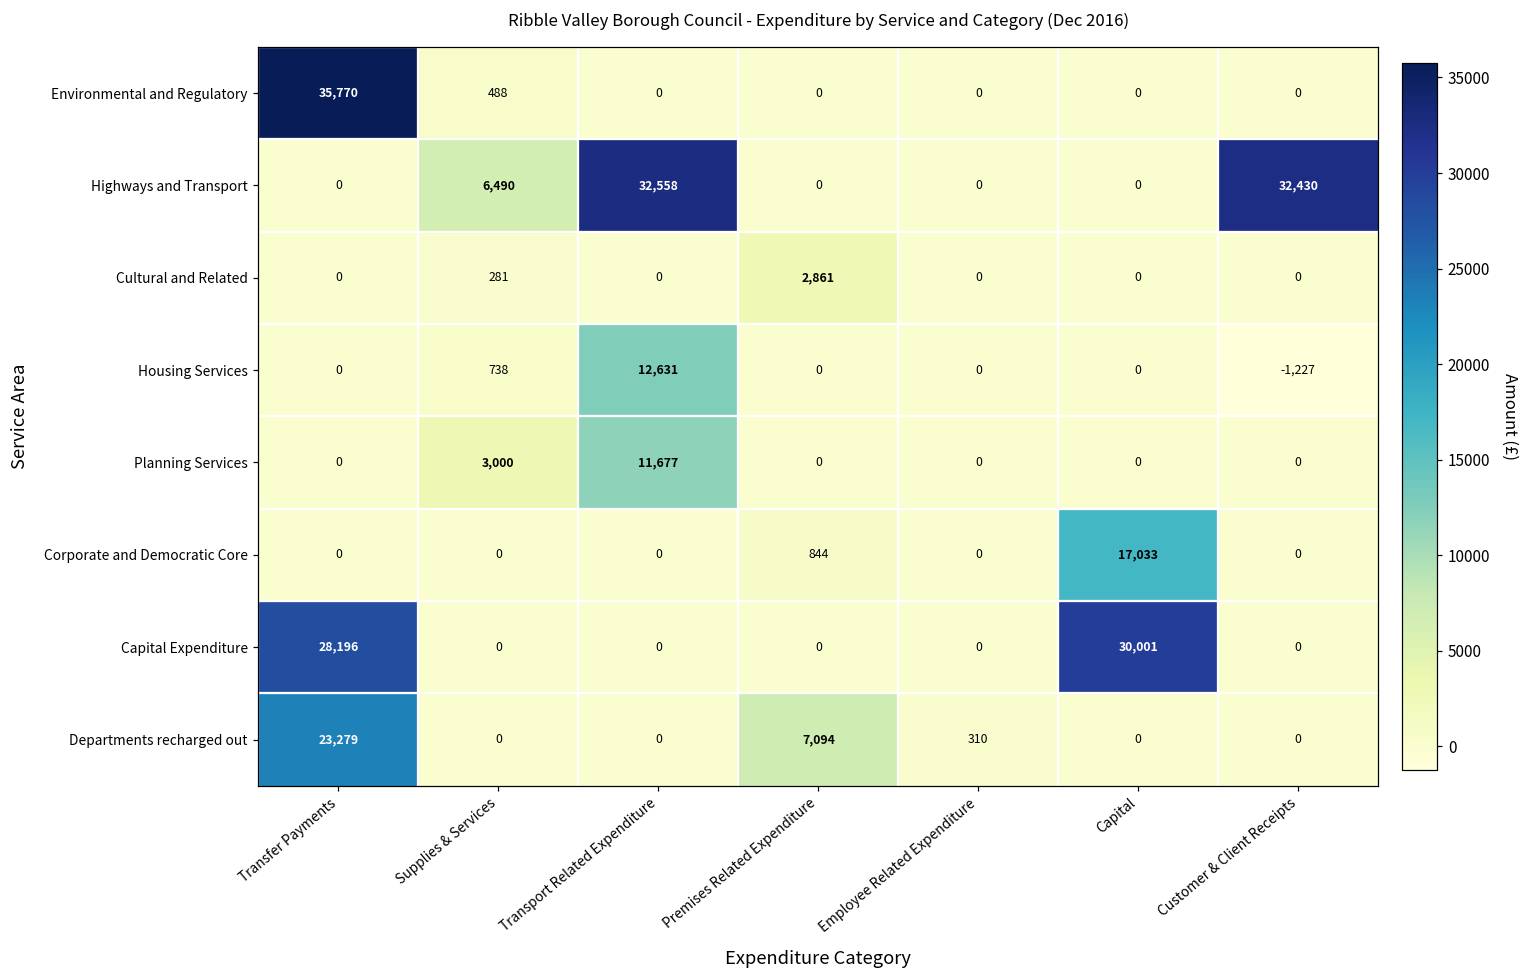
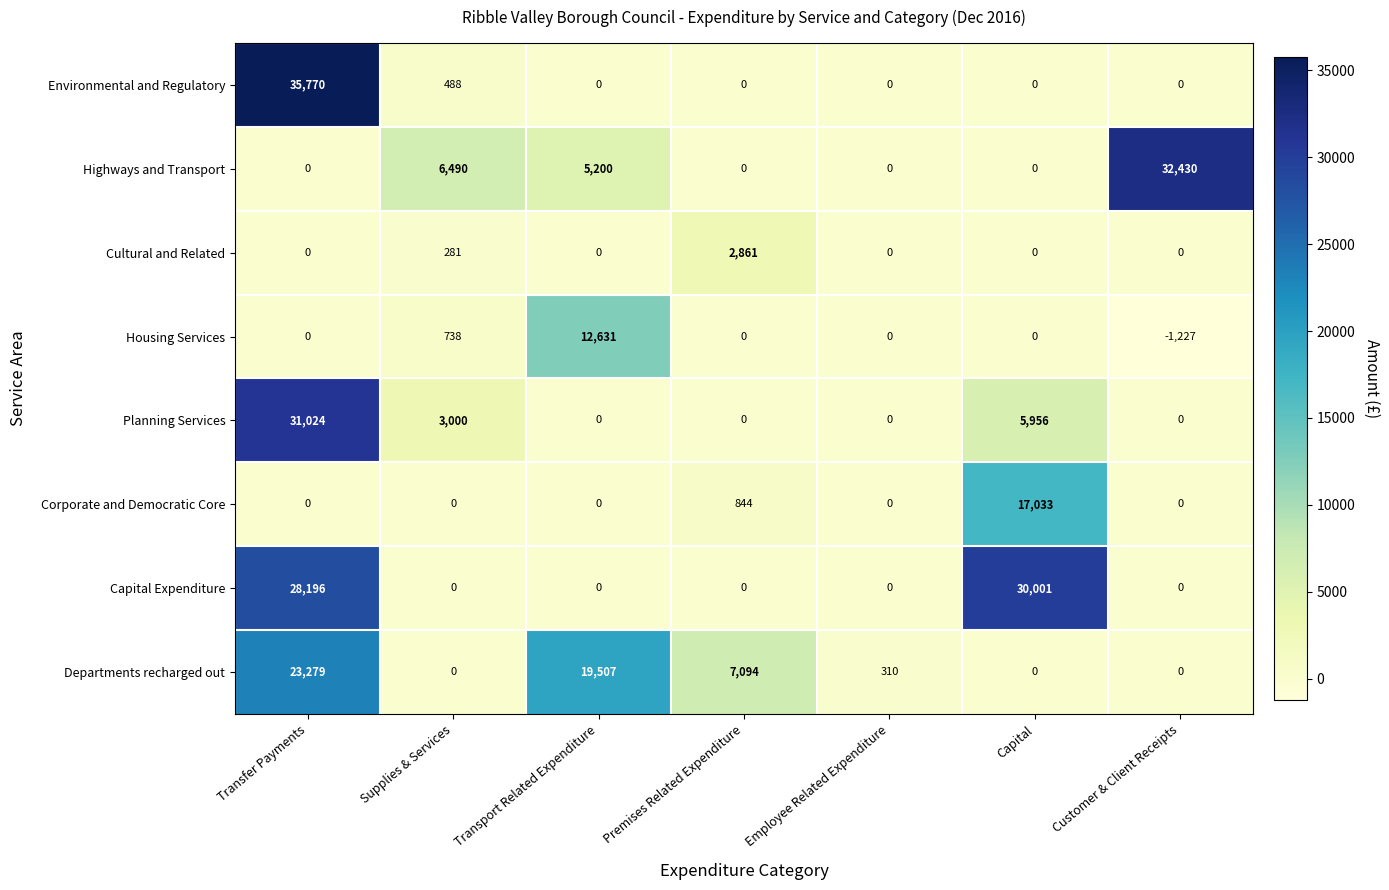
Highways and Transport, Transport Related Expenditure: 32,558 -> 5,200
Planning Services, Transfer Payments: 0 -> 31,024
Planning Services, Transport Related Expenditure: 11,677 -> 0
Planning Services, Capital: 0 -> 5,956
Departments recharged out, Transport Related Expenditure: 0 -> 19,507
